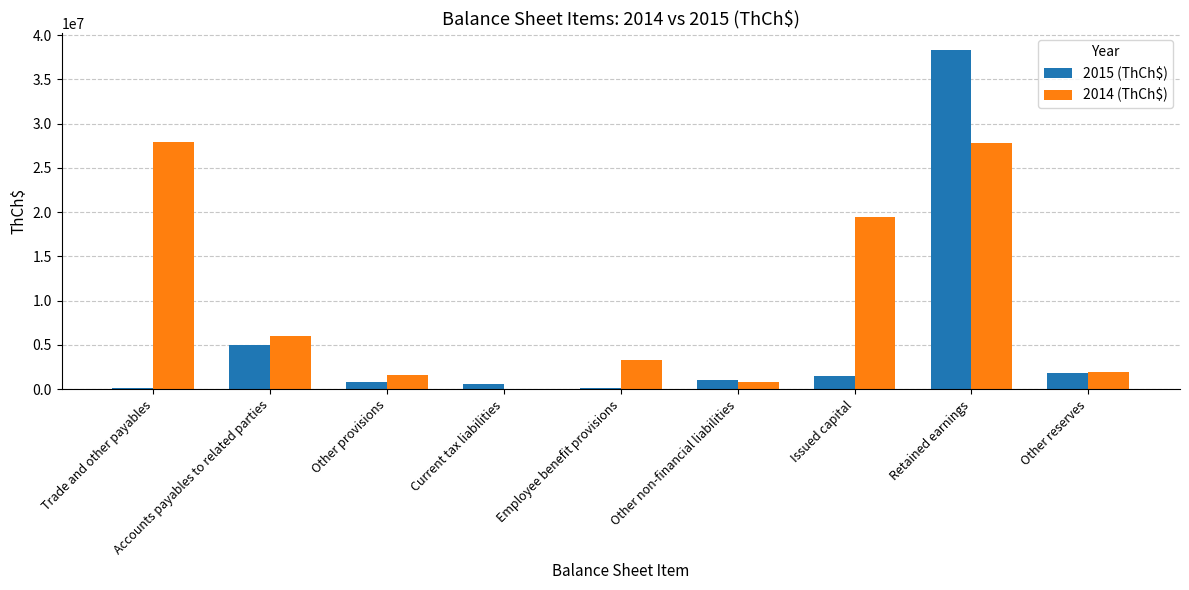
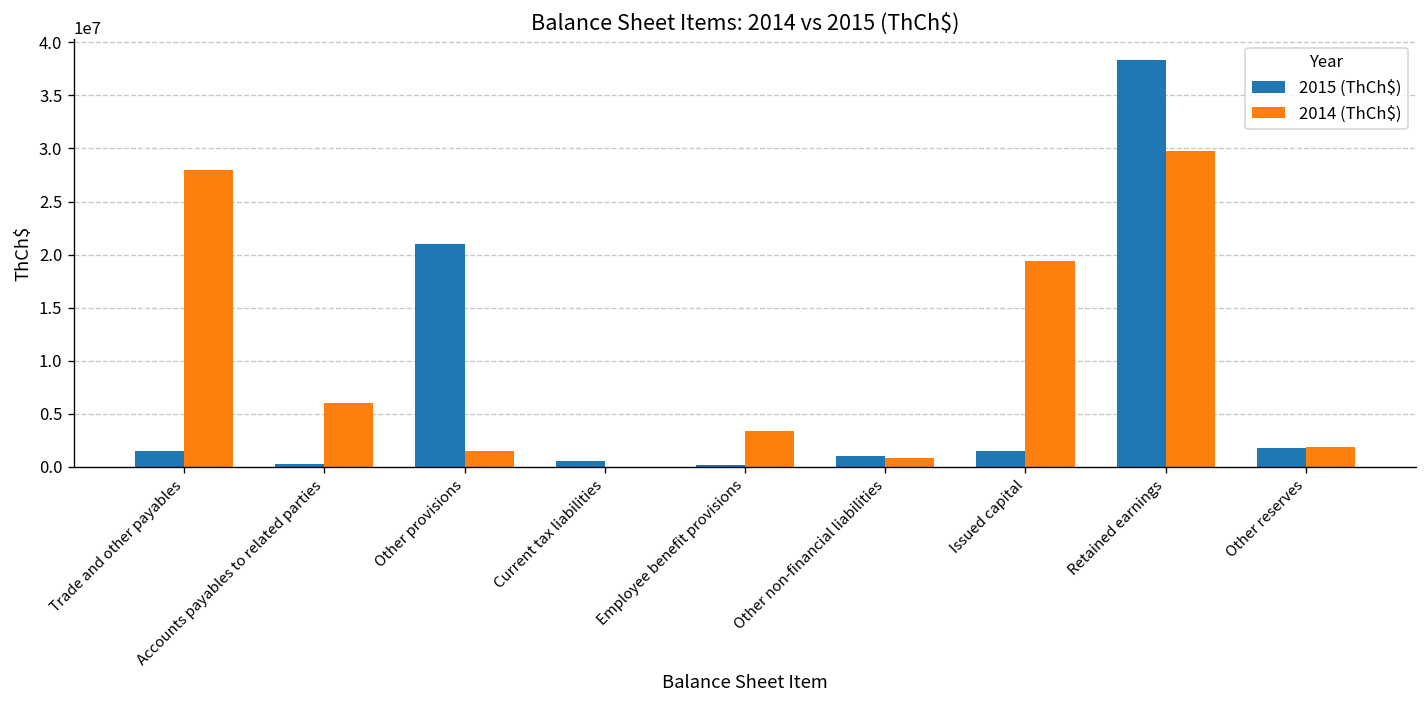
2015 (ThCh$), Trade and other payables: 0 -> 2000000
2015 (ThCh$), Accounts payables to related parties: 5000000 -> 0
2015 (ThCh$), Other provisions: 1000000 -> 21000000
2014 (ThCh$), Retained earnings: 28000000 -> 30000000
